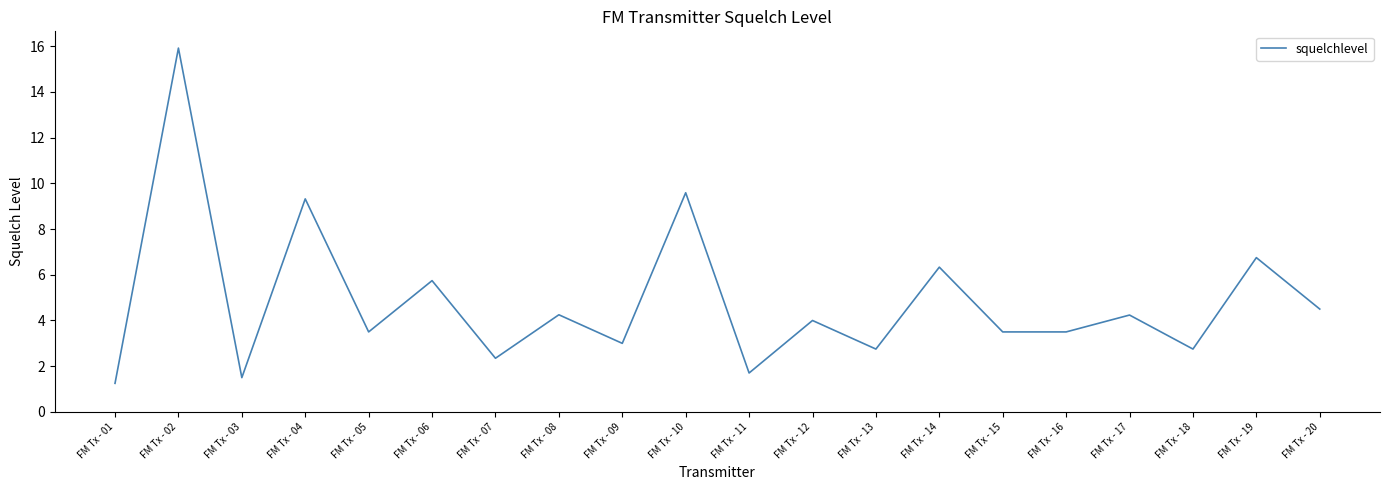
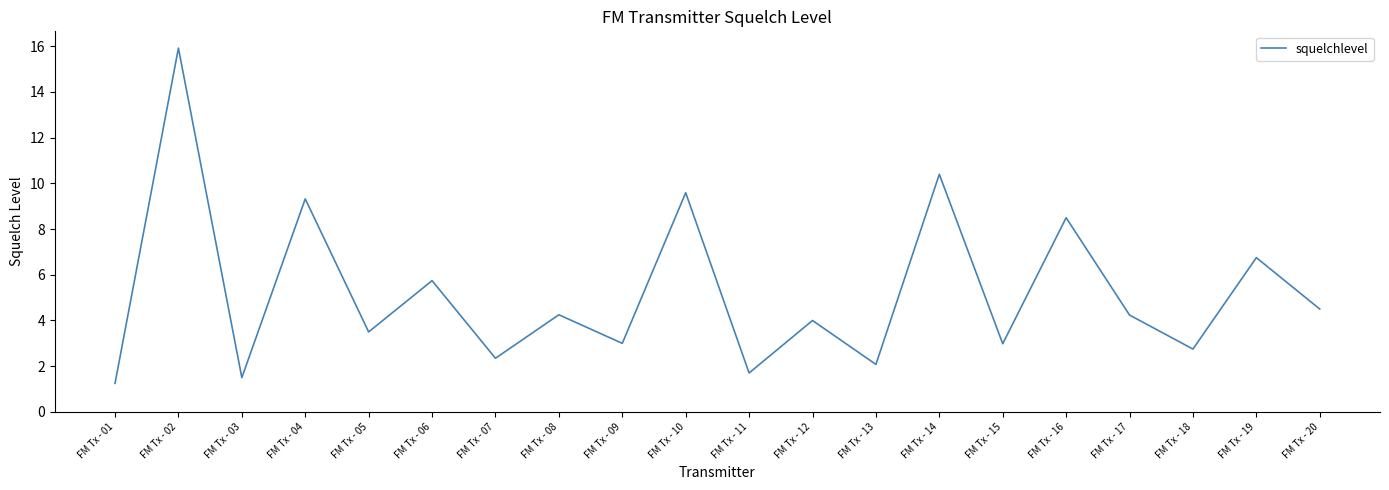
FM Tx - 13: 2.7 -> 2.1
FM Tx - 14: 6.3 -> 10.4
FM Tx - 15: 3.5 -> 3.0
FM Tx - 16: 3.5 -> 8.5
